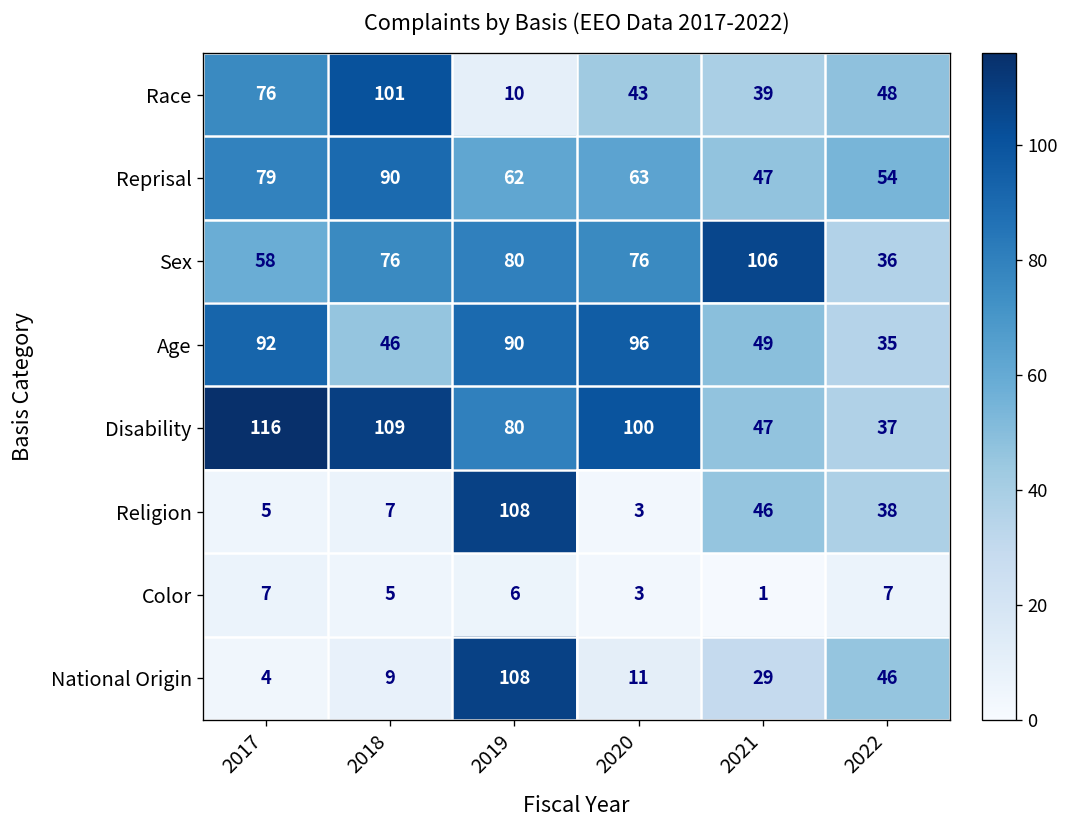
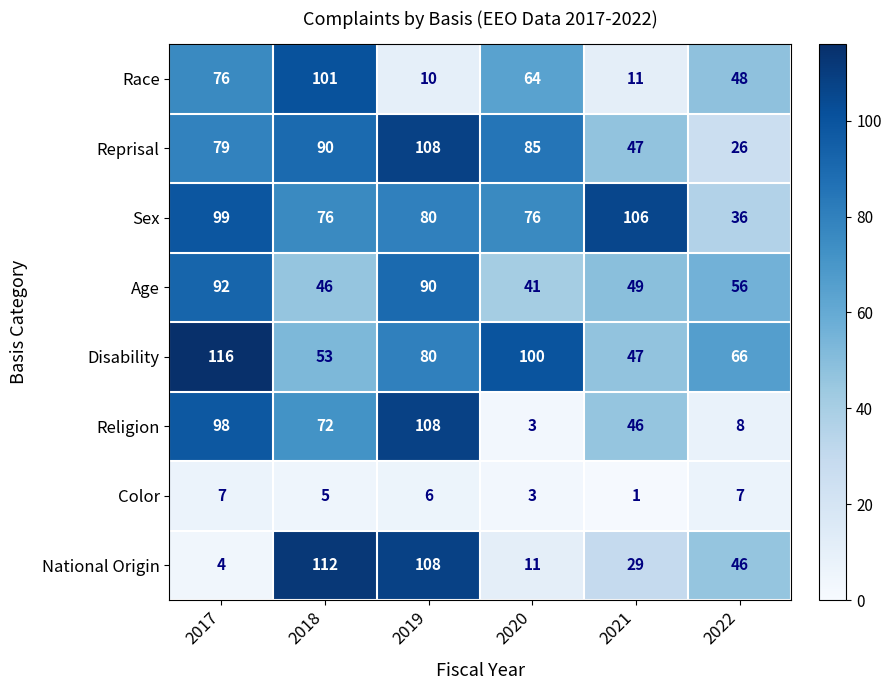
Race, 2020: 43 -> 64
Race, 2021: 39 -> 11
Reprisal, 2019: 62 -> 108
Reprisal, 2020: 63 -> 85
Reprisal, 2022: 54 -> 26
Sex, 2017: 58 -> 99
Age, 2020: 96 -> 41
Age, 2022: 35 -> 56
Disability, 2018: 109 -> 53
Disability, 2022: 37 -> 66
Religion, 2017: 5 -> 98
Religion, 2018: 7 -> 72
Religion, 2022: 38 -> 8
National Origin, 2018: 9 -> 112
